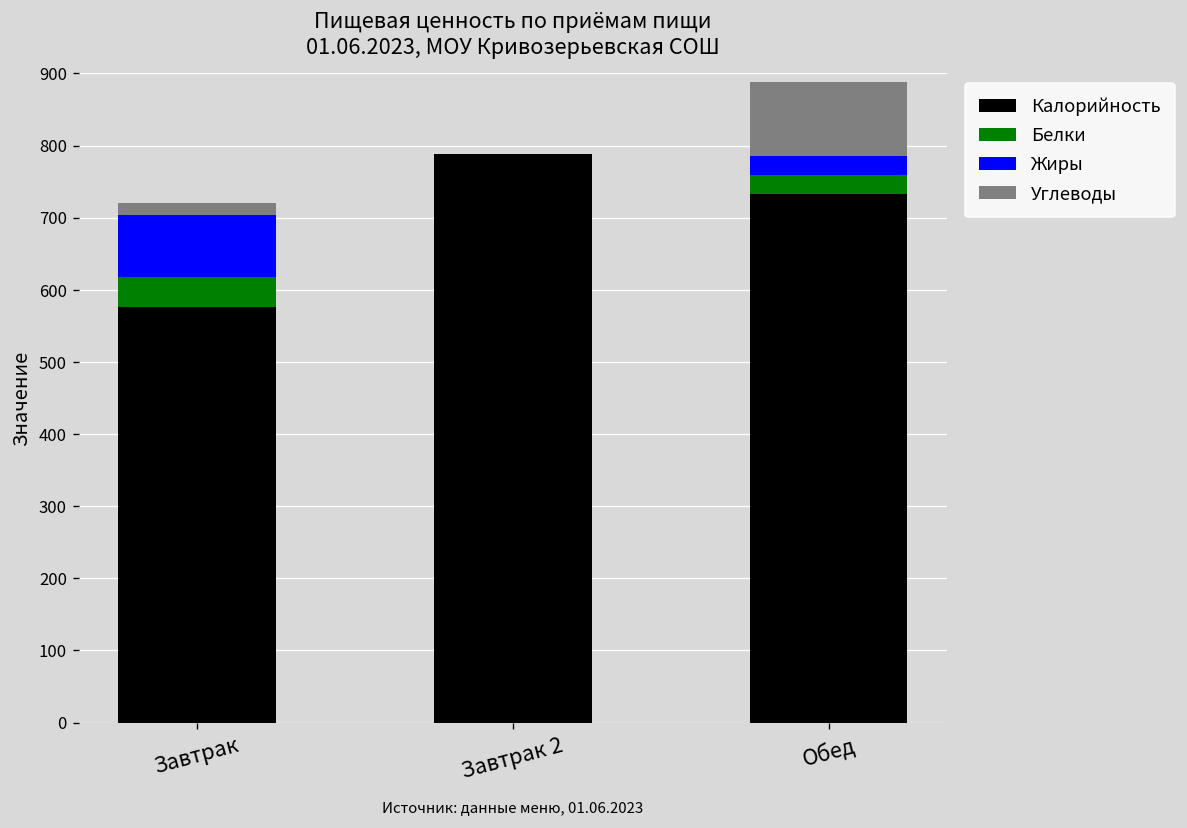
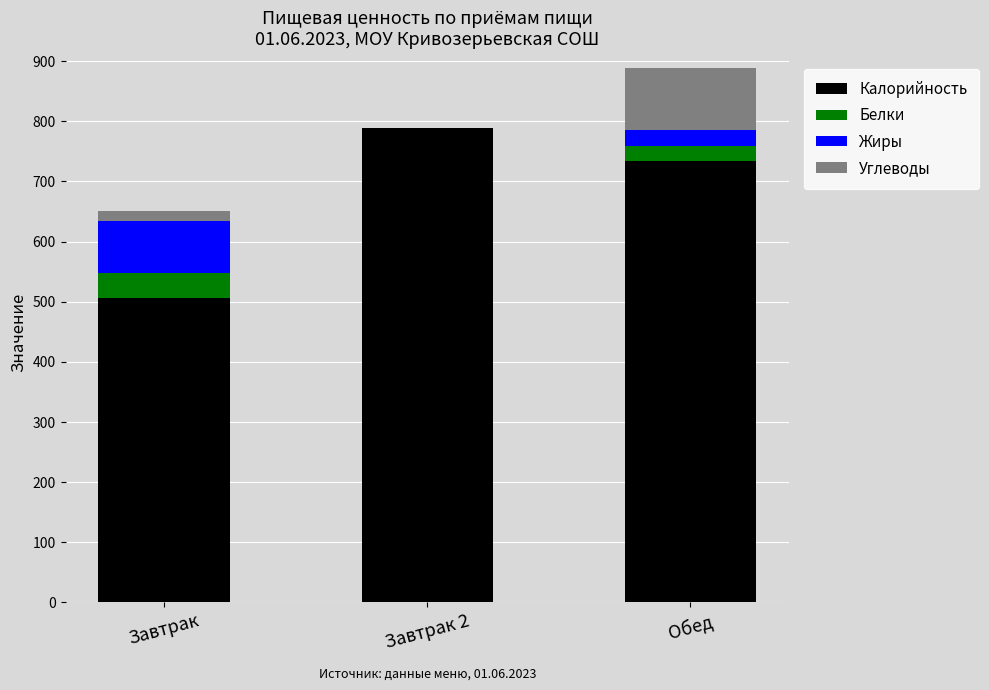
Калорийность, Завтрак: 580 -> 510
